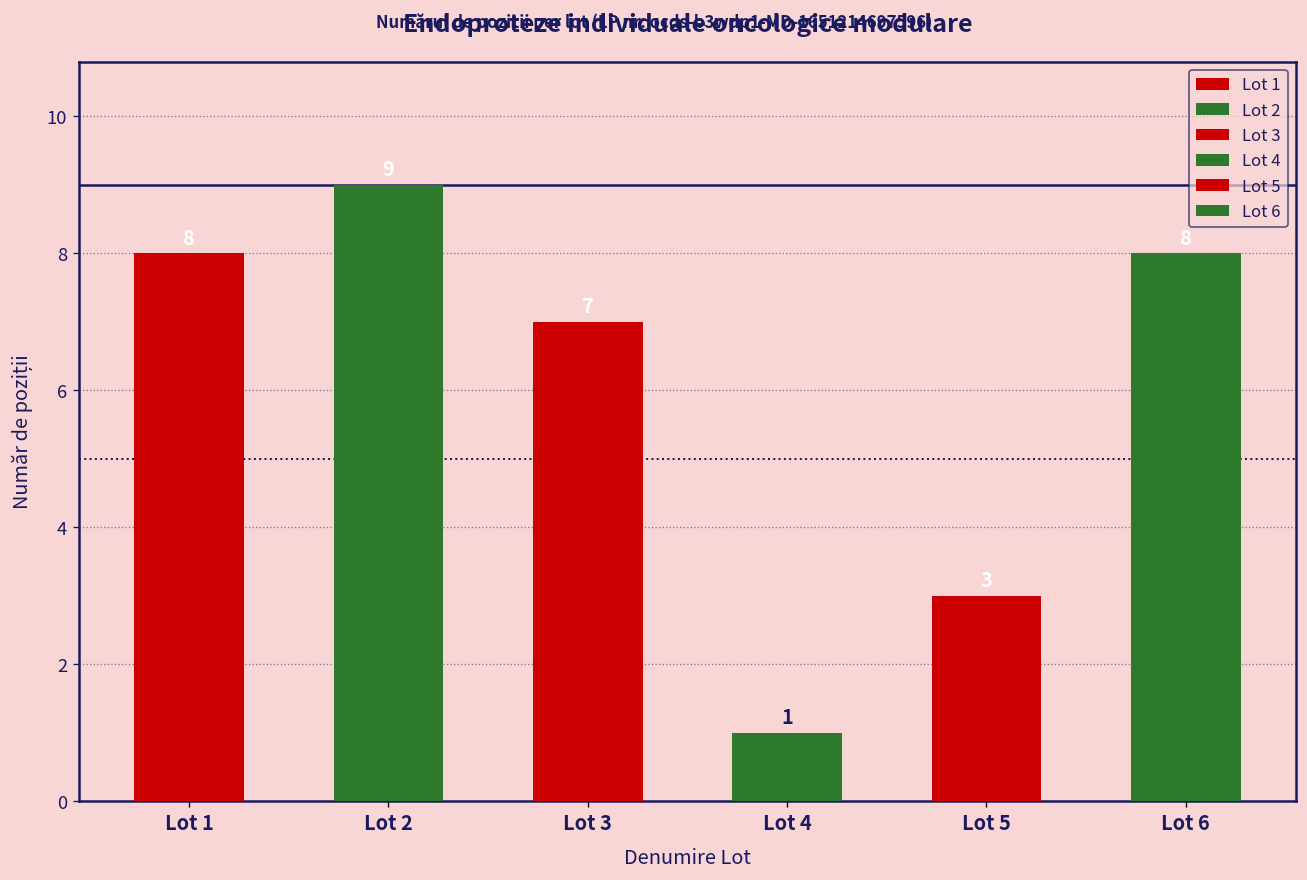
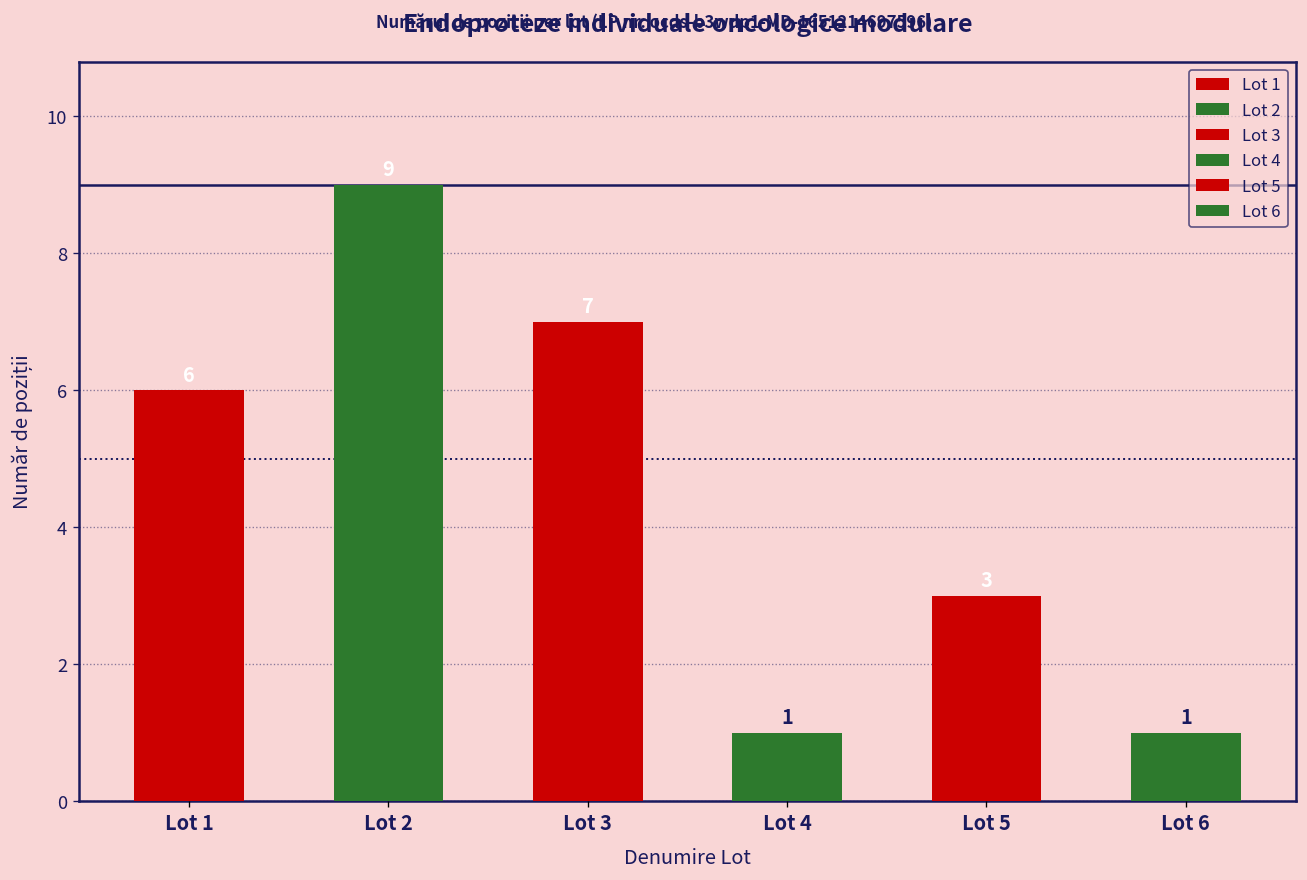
Lot 1: 8 -> 6
Lot 6: 8 -> 1
